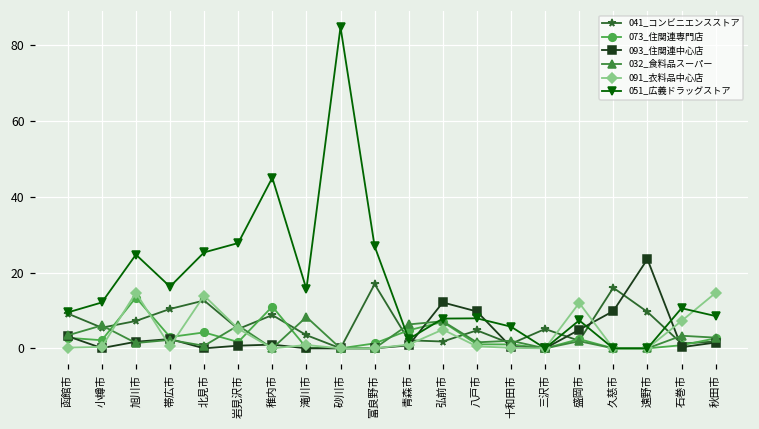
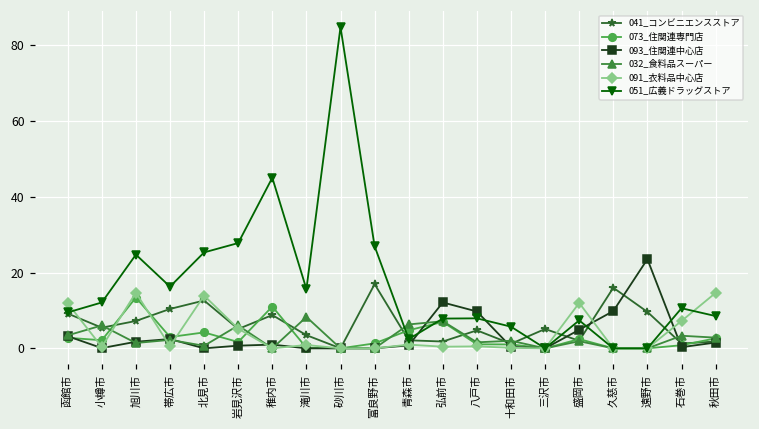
091_衣料品中心店, 函館市: 0 -> 12
091_衣料品中心店, 弘前市: 5 -> 0
